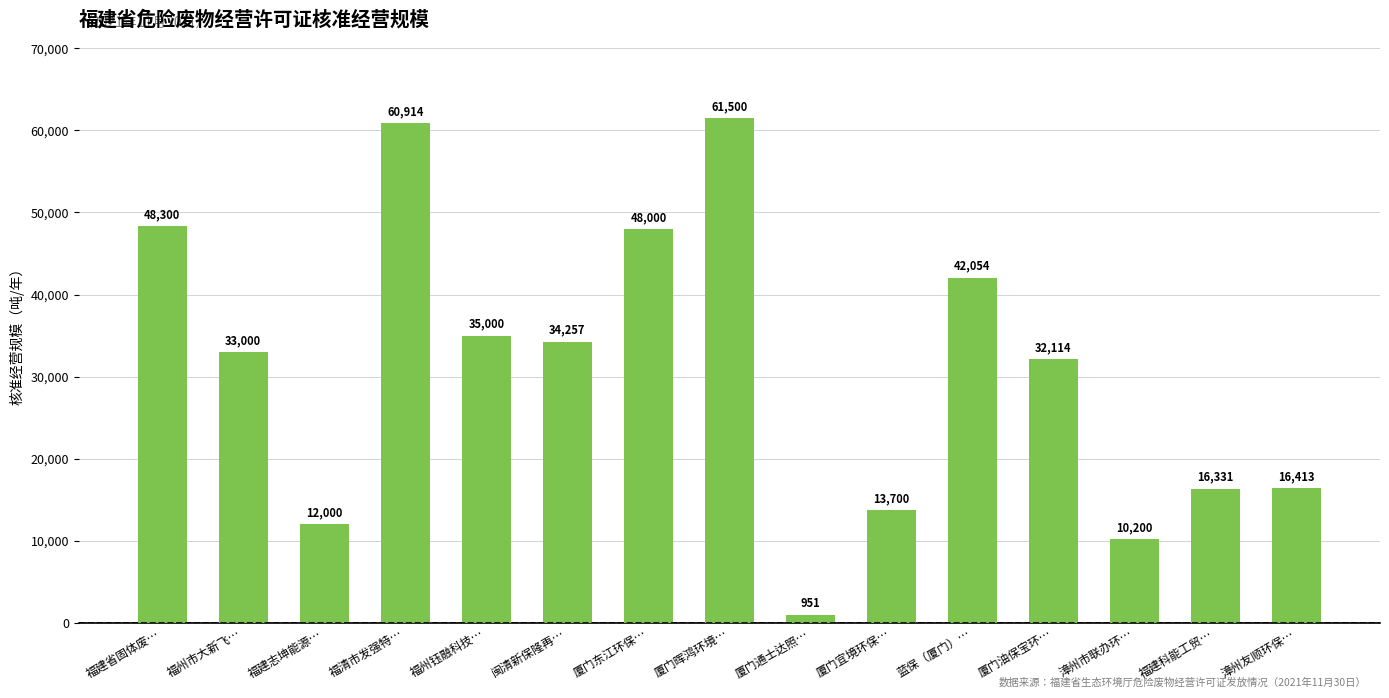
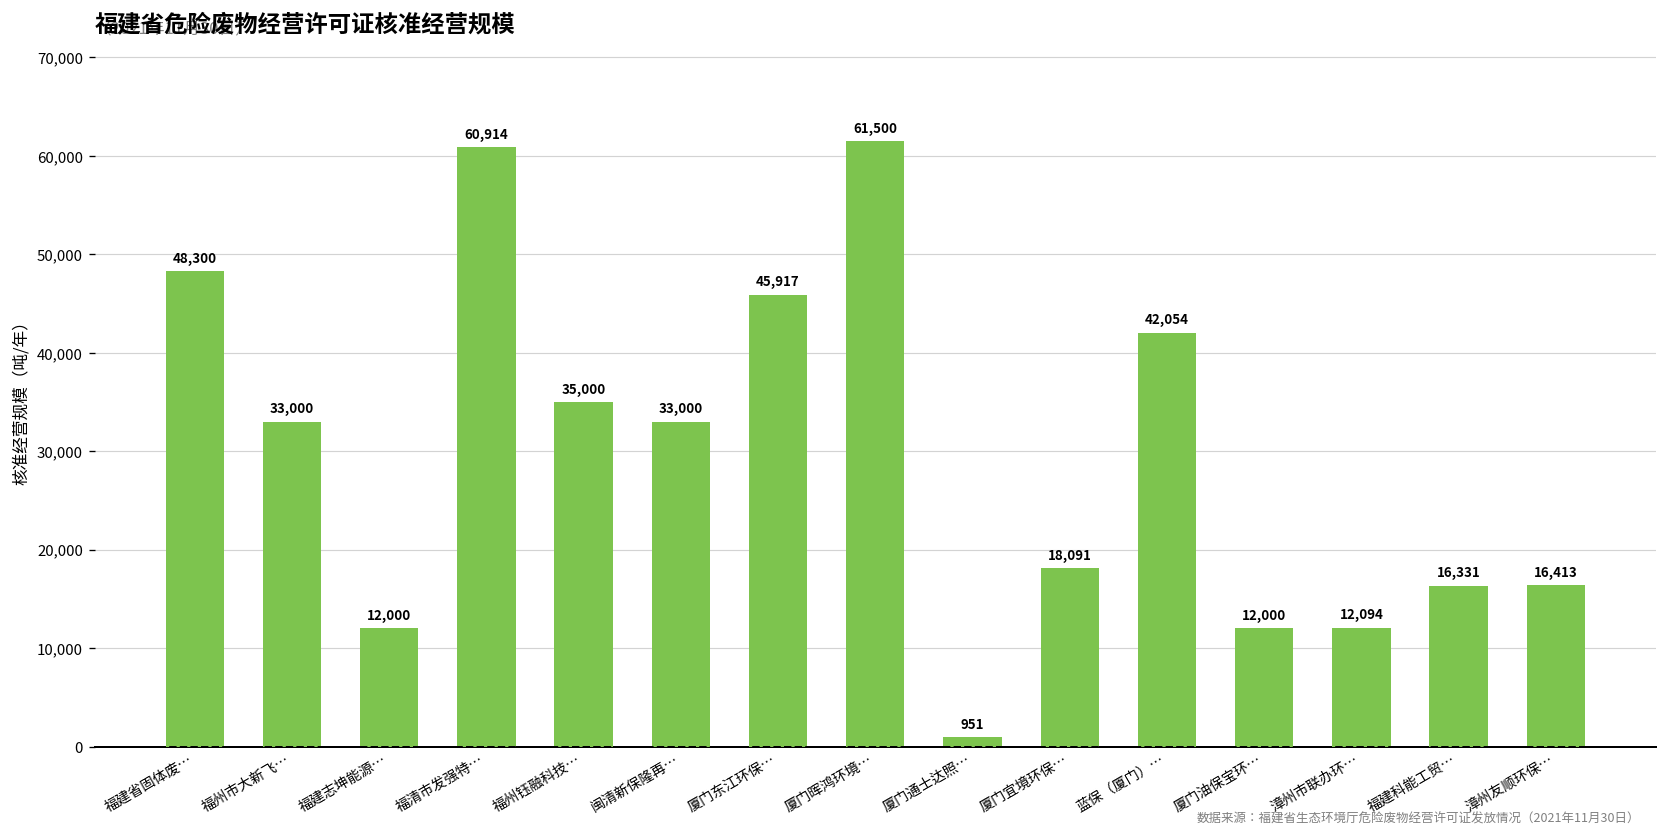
闽清新保隆再…: 34,257 -> 33,000
厦门东江环保…: 48,000 -> 45,917
厦门宜境环保…: 13,700 -> 18,091
厦门油保宝环…: 32,114 -> 12,000
漳州市联办环…: 10,200 -> 12,094
